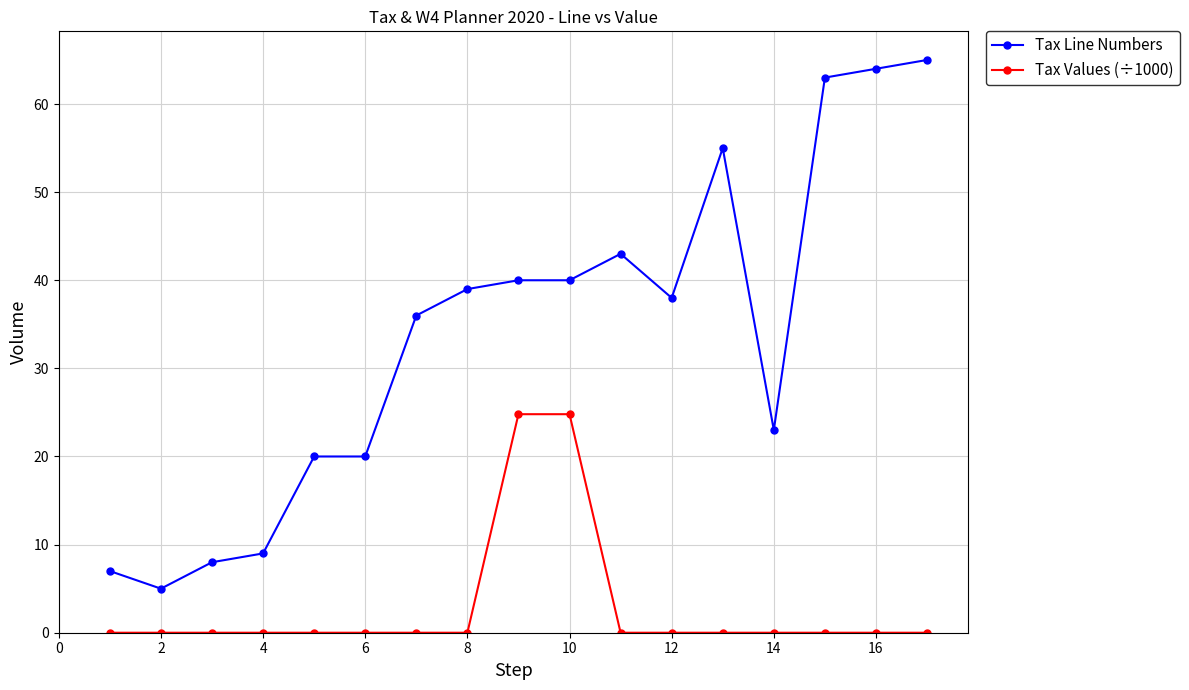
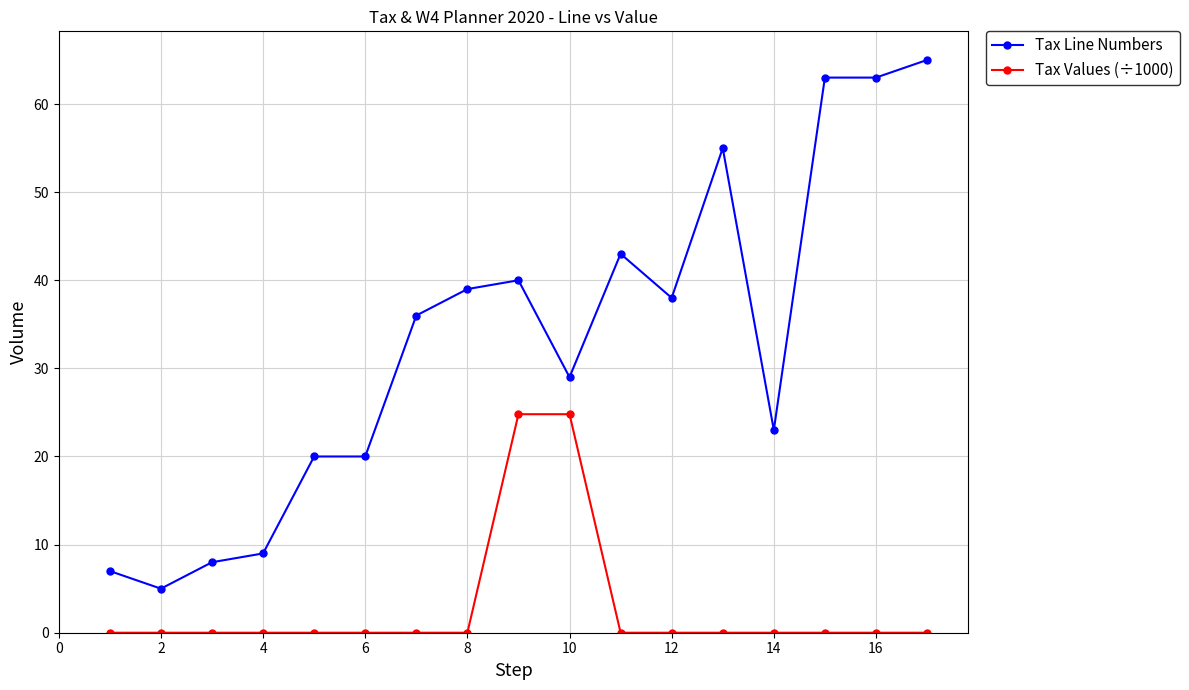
Tax Line Numbers, 10: 40 -> 29
Tax Line Numbers, 16: 64 -> 63
